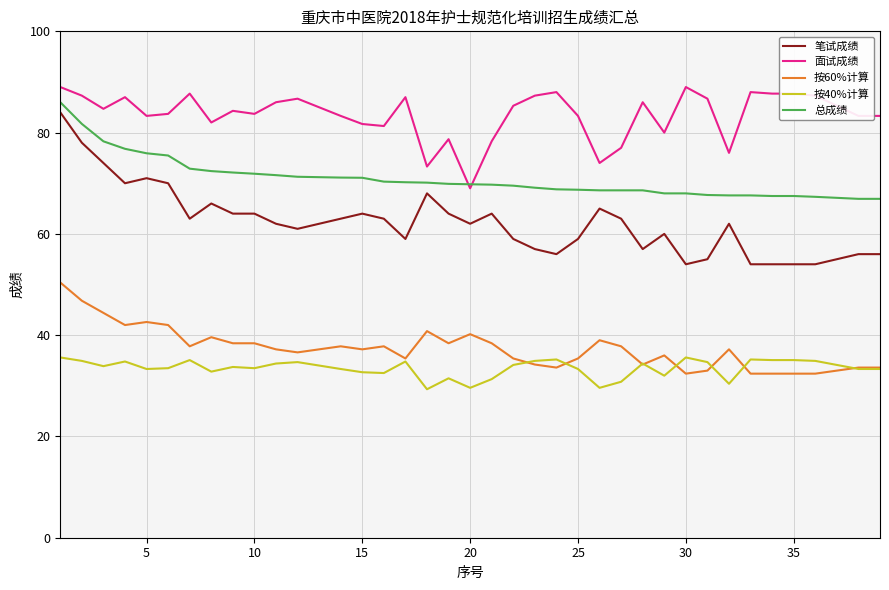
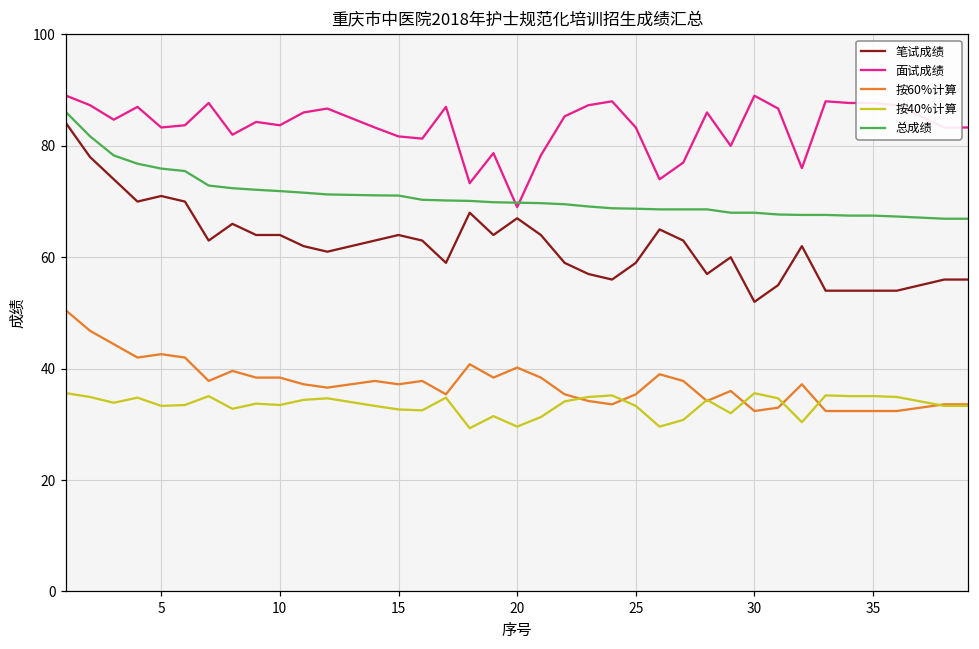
笔试成绩, 20: 62 -> 67
笔试成绩, 30: 54 -> 52
